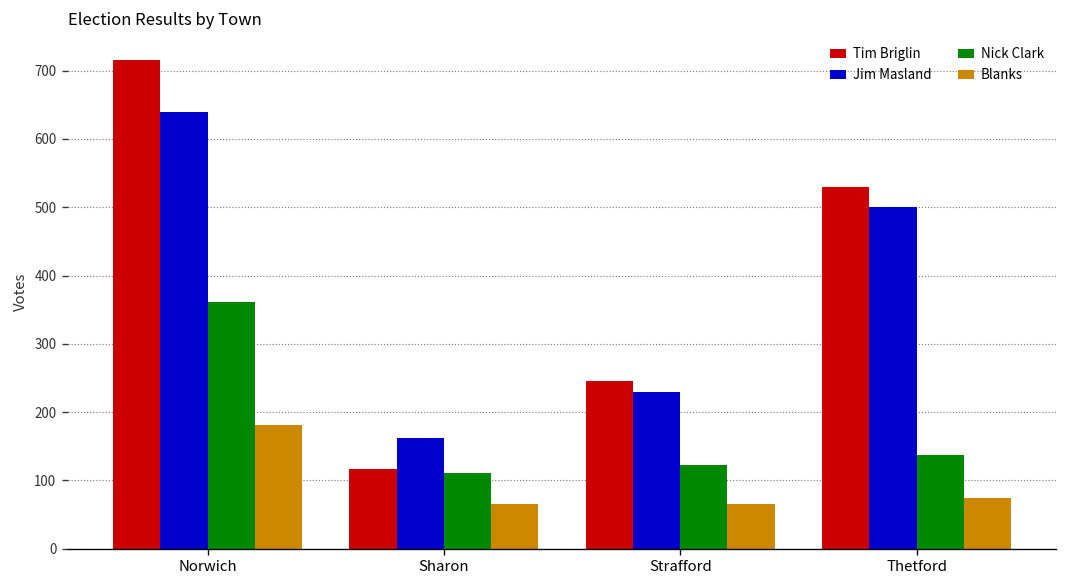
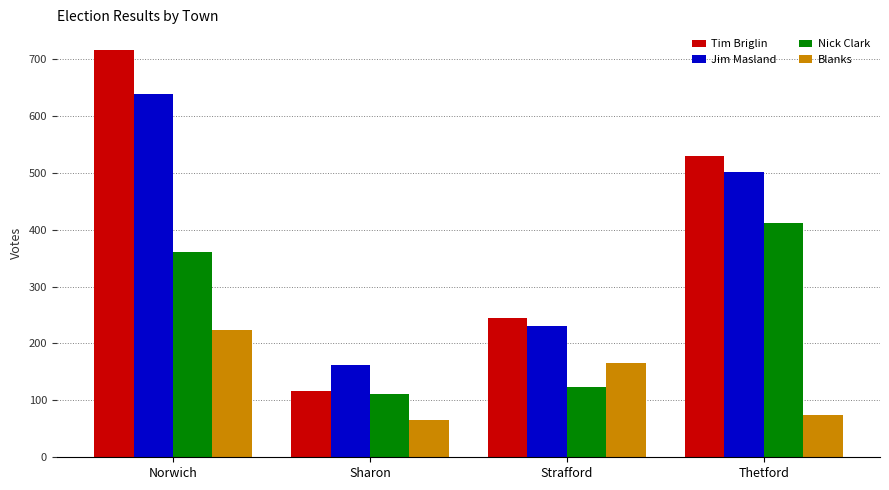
Blanks, Norwich: 180 -> 220
Blanks, Strafford: 70 -> 170
Nick Clark, Thetford: 140 -> 410
